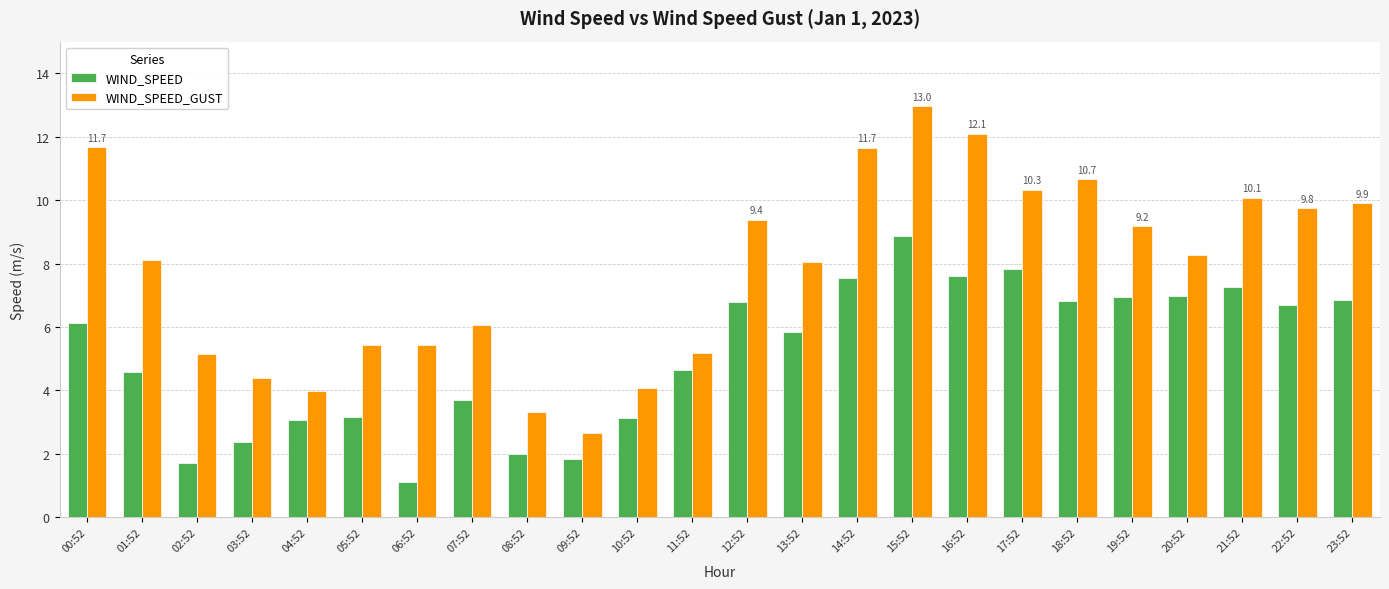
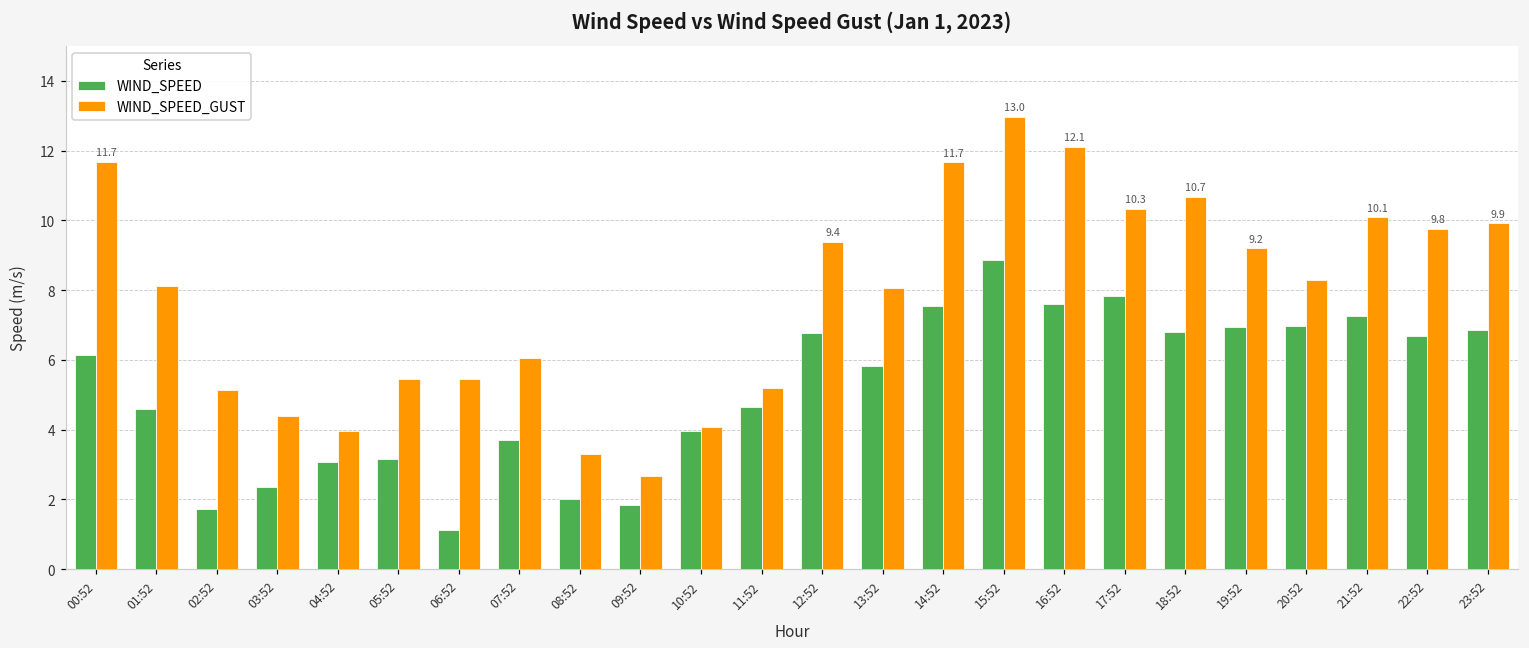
WIND_SPEED, 10:52: 3.1 -> 4.0
